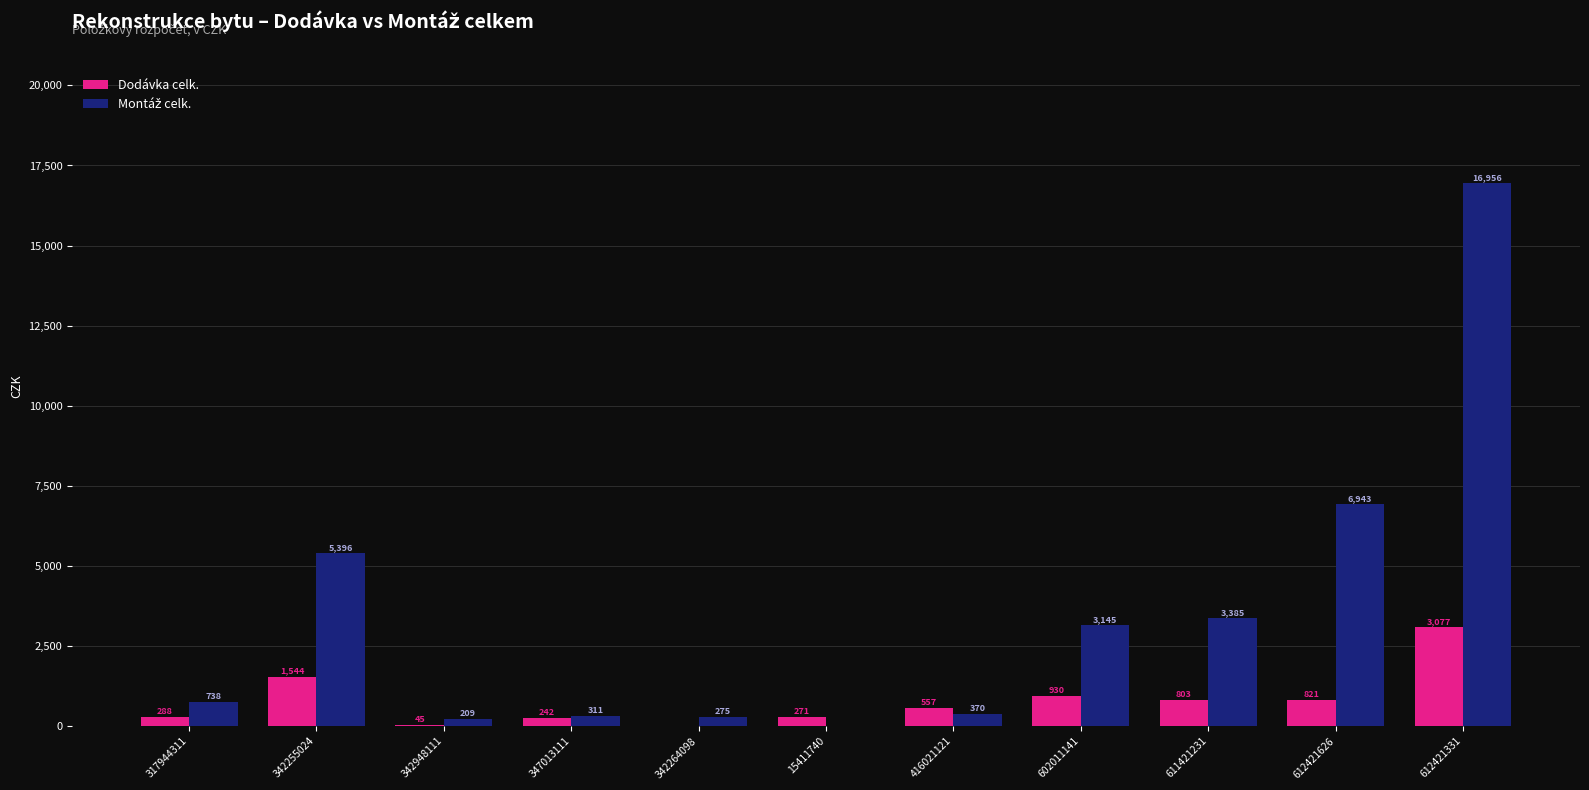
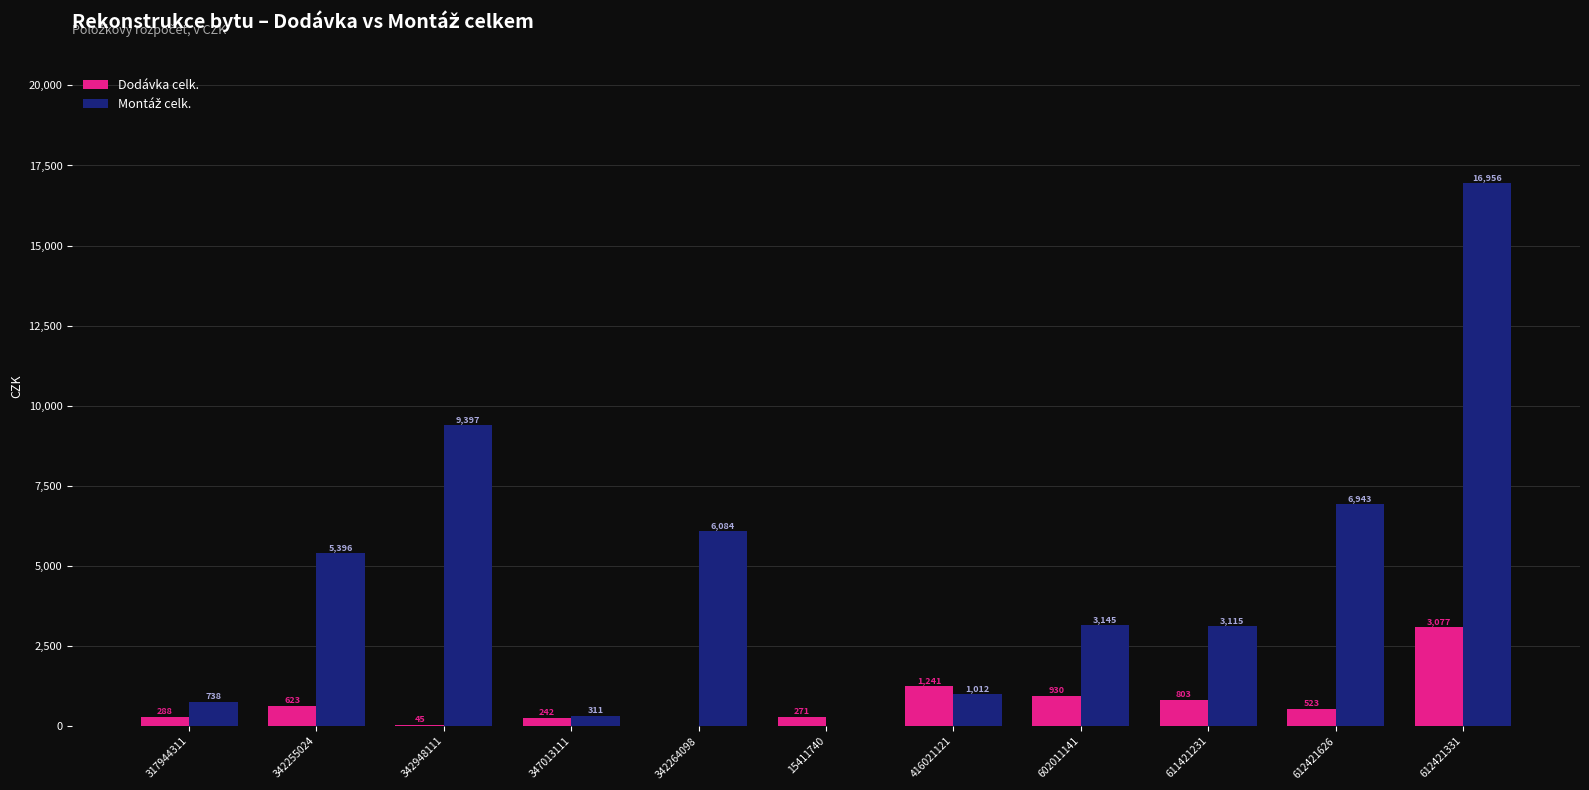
Dodávka celk., 342255024: 1,544 -> 623
Montáž celk., 342948111: 209 -> 9,397
Montáž celk., 342264098: 275 -> 6,084
Dodávka celk., 416021121: 557 -> 1,241
Montáž celk., 416021121: 370 -> 1,012
Montáž celk., 611421231: 3,385 -> 3,115
Dodávka celk., 612421626: 821 -> 523
